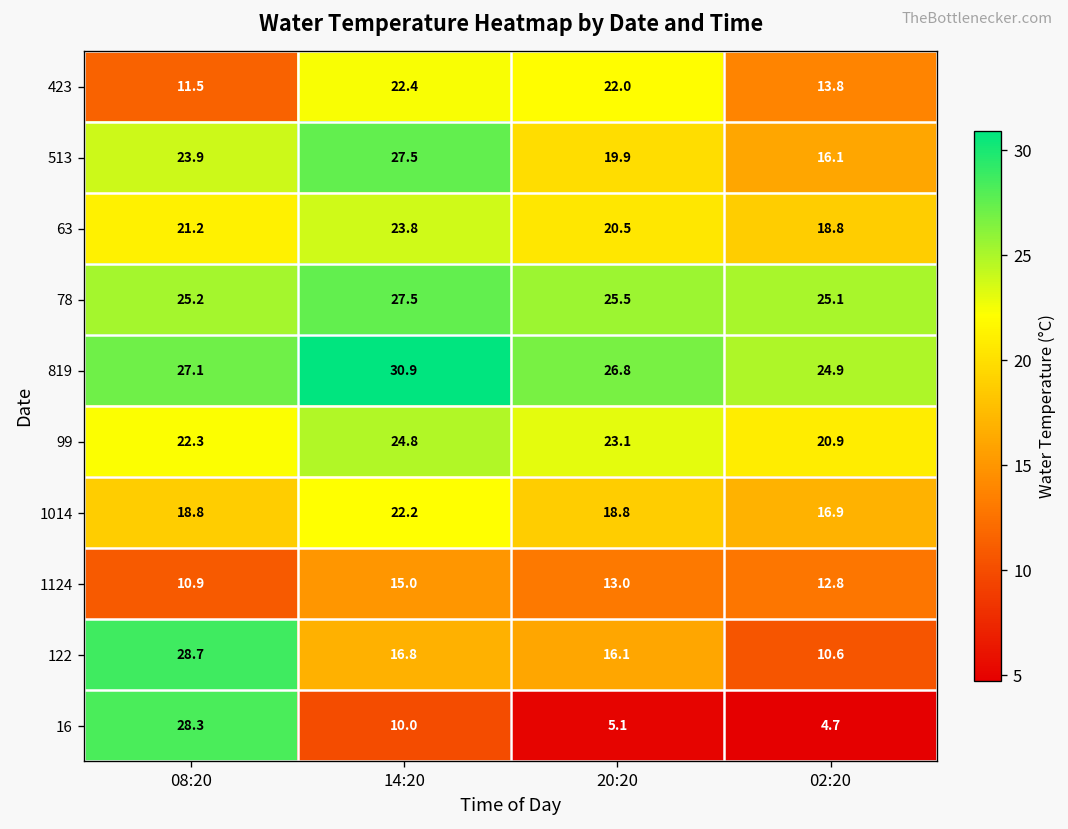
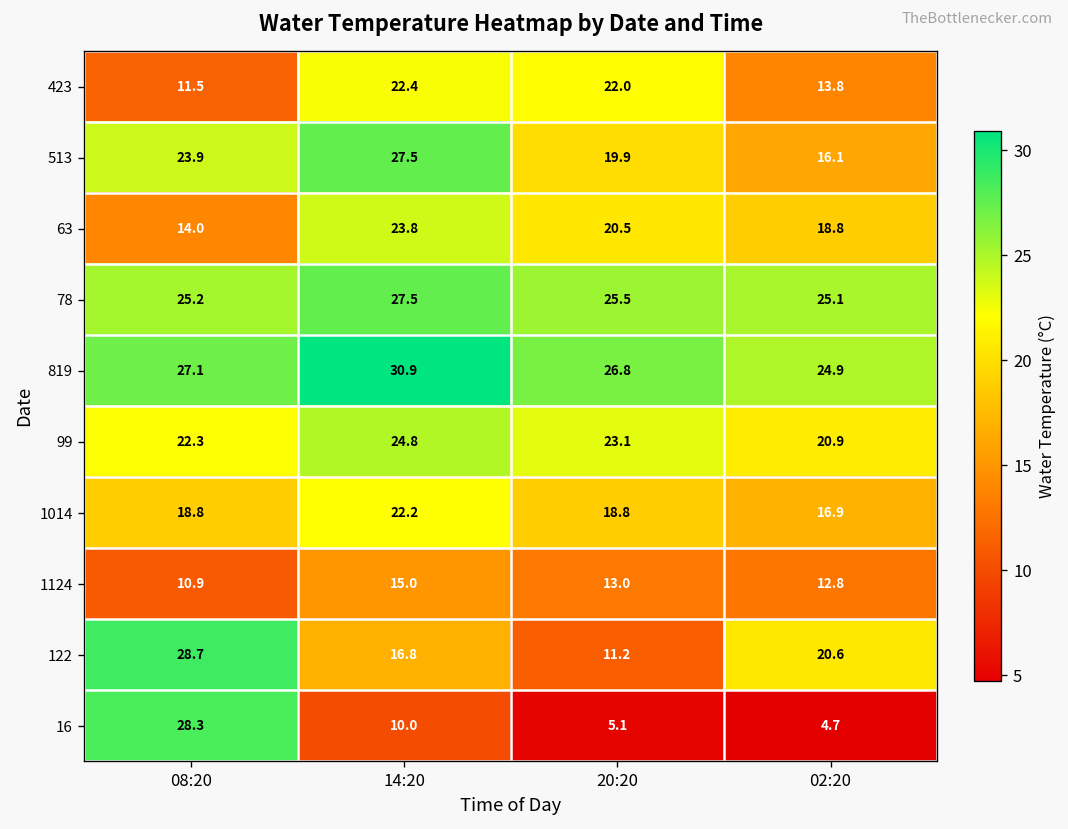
63, 08:20: 21.2 -> 14.0
122, 20:20: 16.1 -> 11.2
122, 02:20: 10.6 -> 20.6
